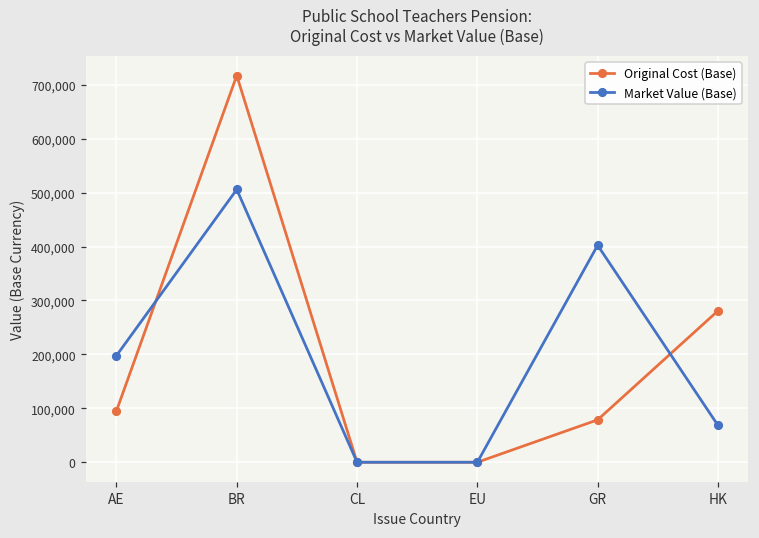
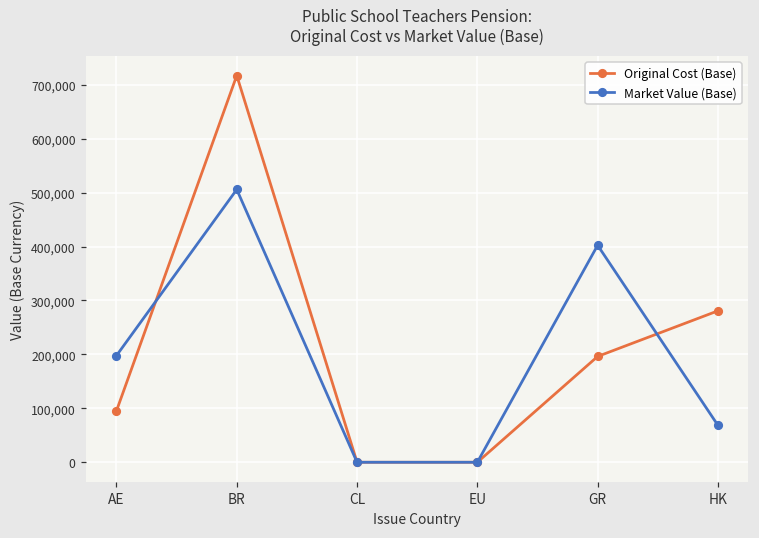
Original Cost (Base), GR: 80,000 -> 200,000
